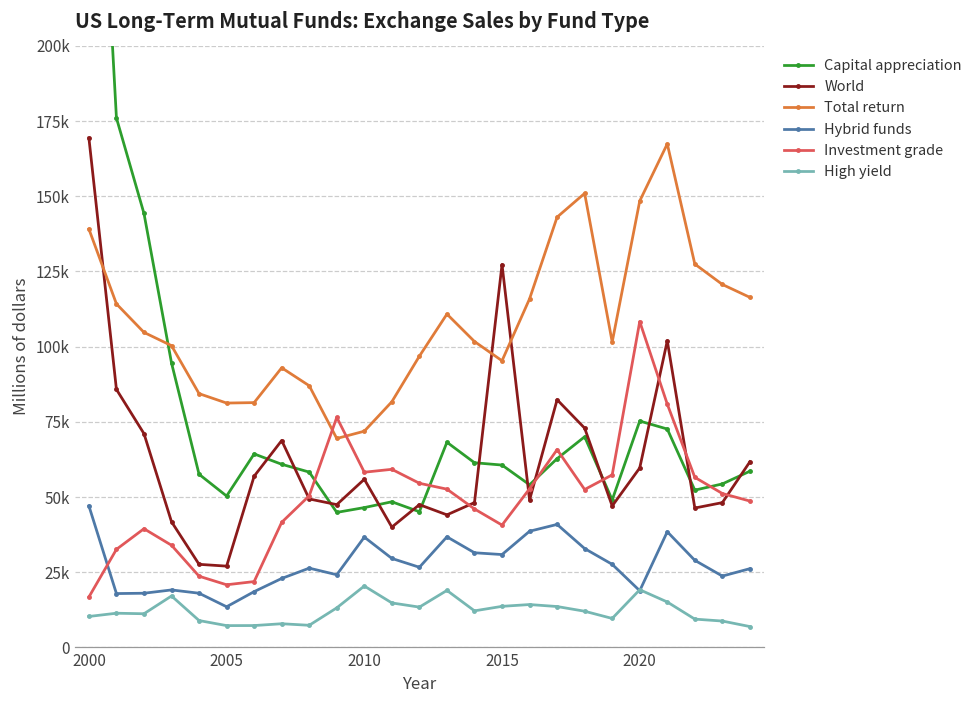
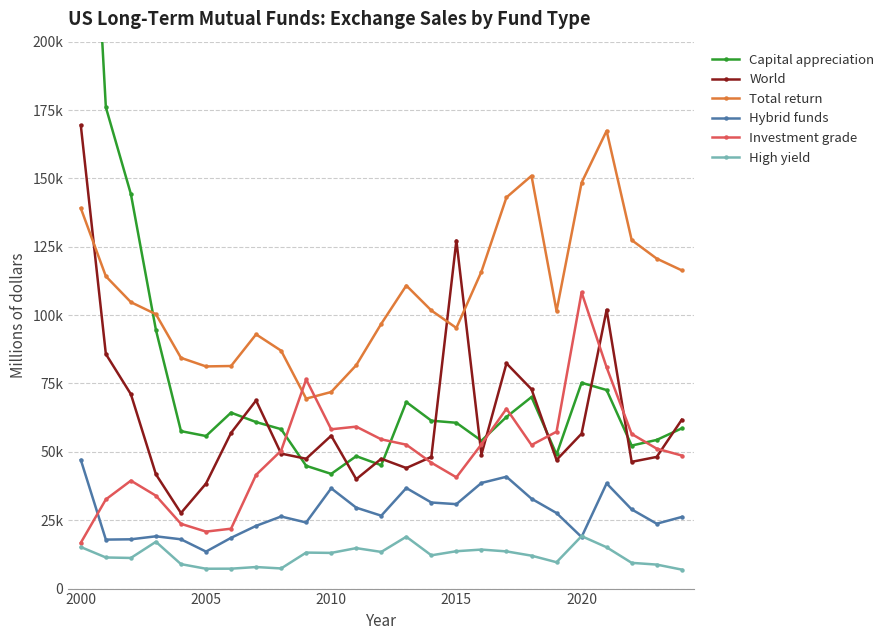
High yield, 2000: 10000 -> 15000
Capital appreciation, 2005: 50000 -> 56000
World, 2005: 27000 -> 38000
Capital appreciation, 2010: 46000 -> 42000
High yield, 2010: 20000 -> 13000
World, 2020: 60000 -> 57000
